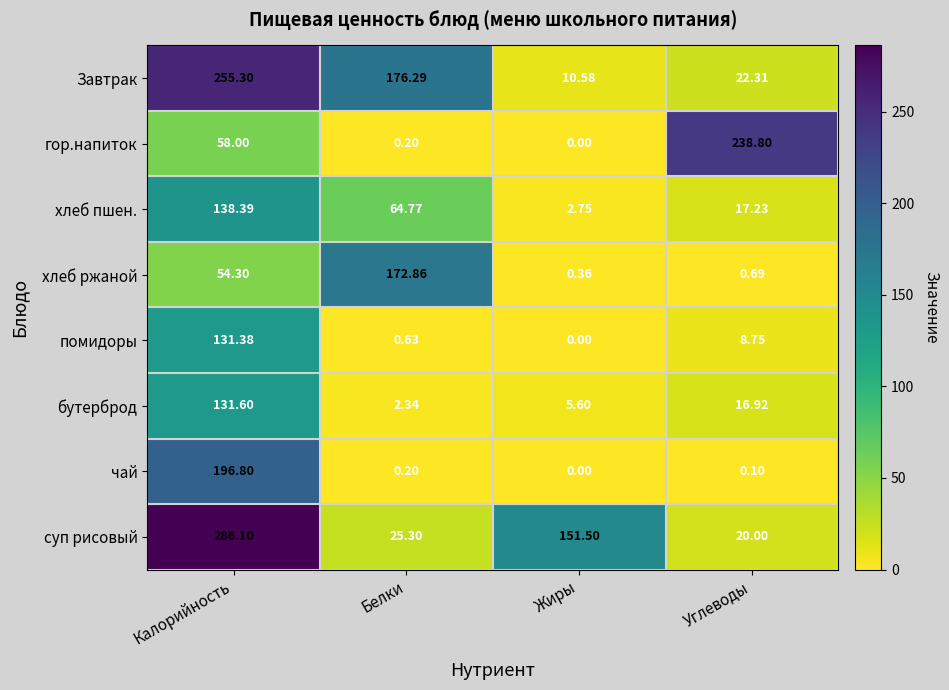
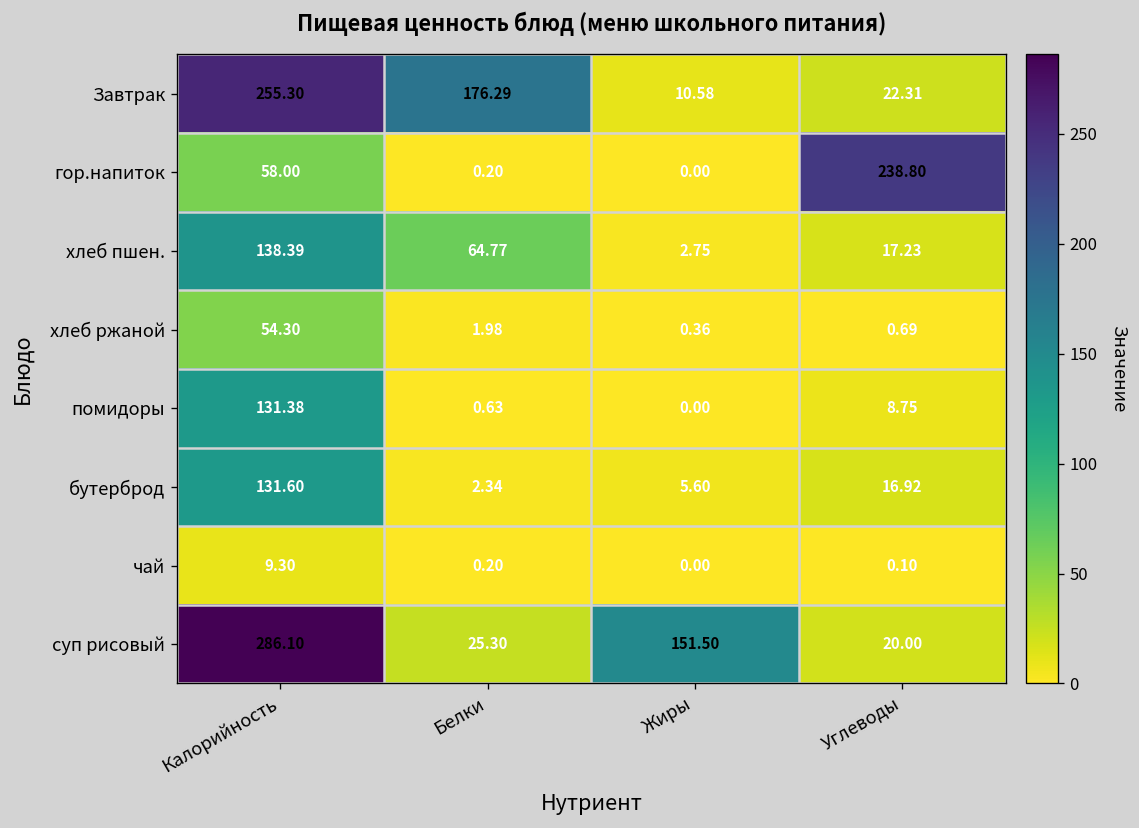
хлеб ржаной, Белки: 172.86 -> 1.98
чай, Калорийность: 196.80 -> 9.30
